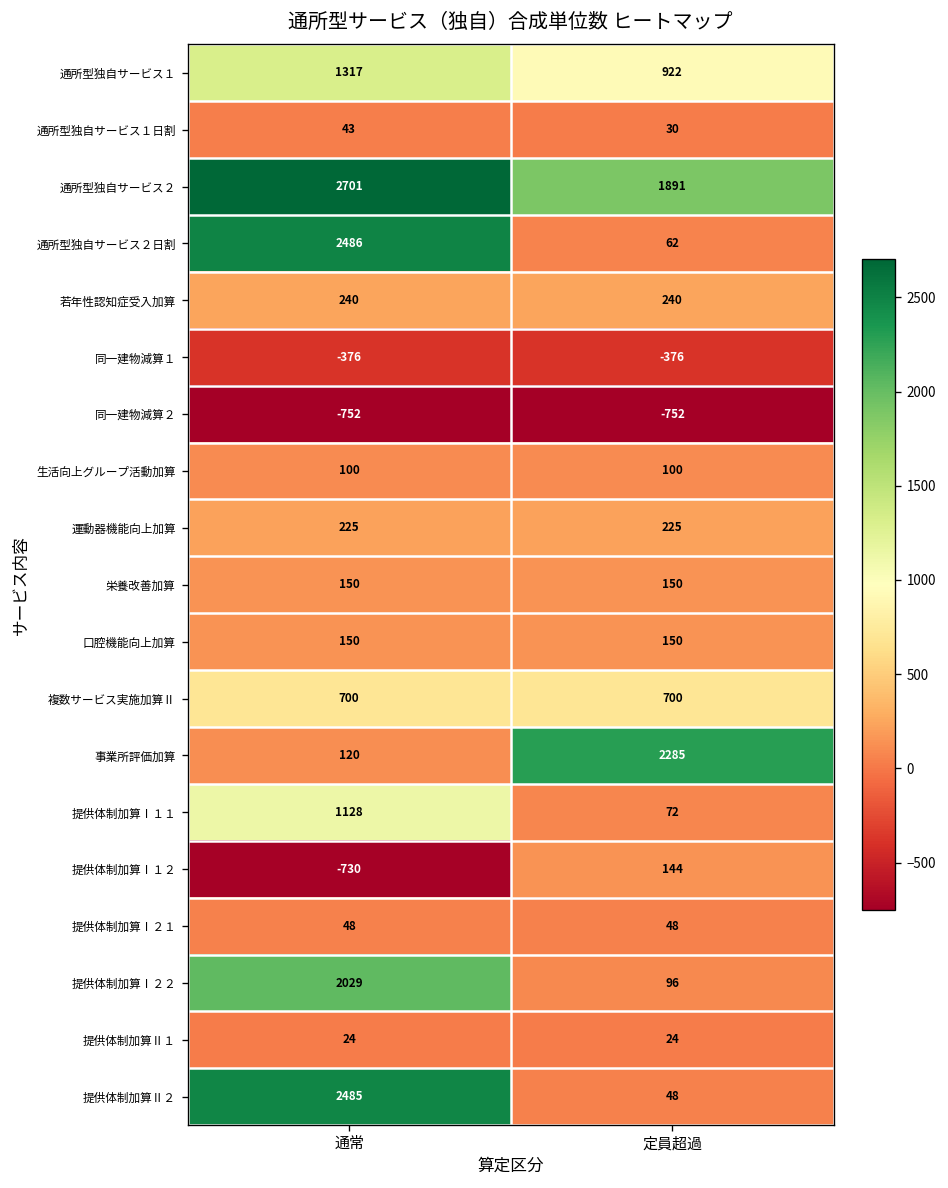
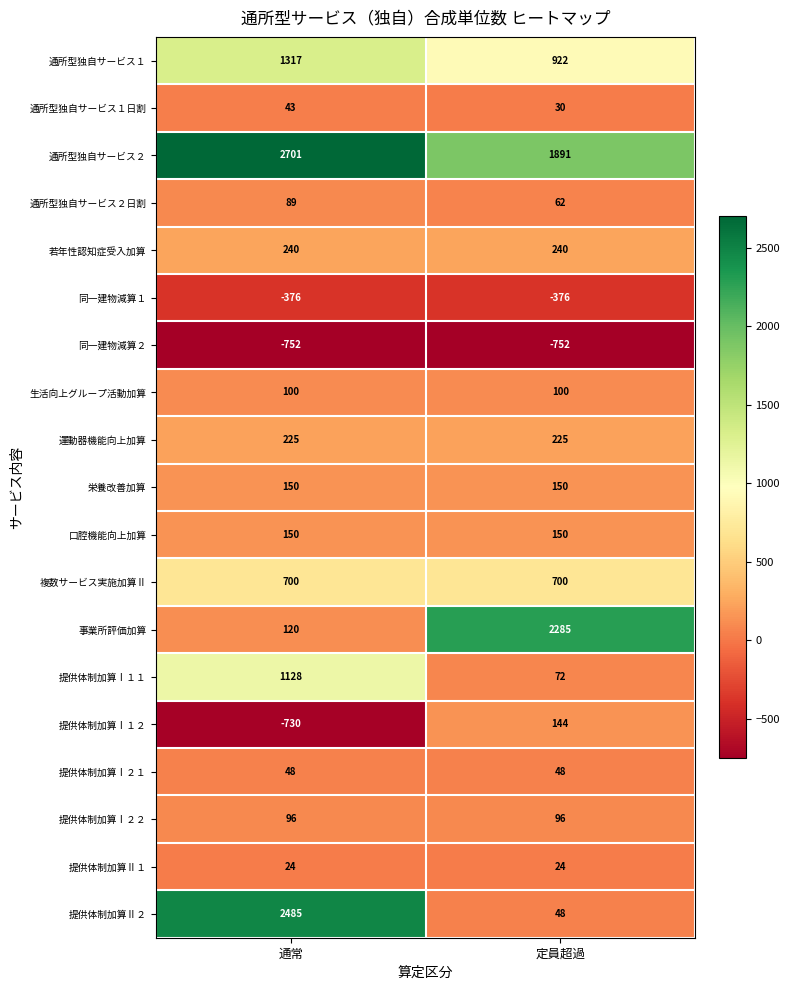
通所型独自サービス２日割, 通常: 2486 -> 89
提供体制加算Ⅰ２２, 通常: 2029 -> 96
